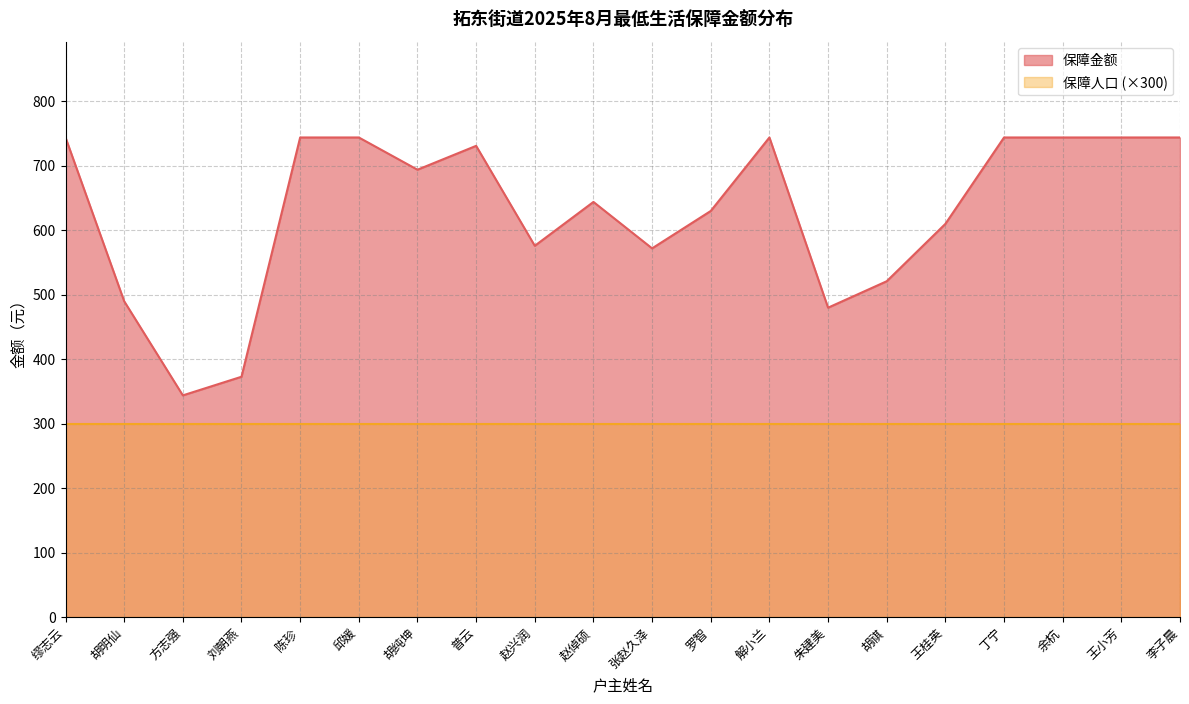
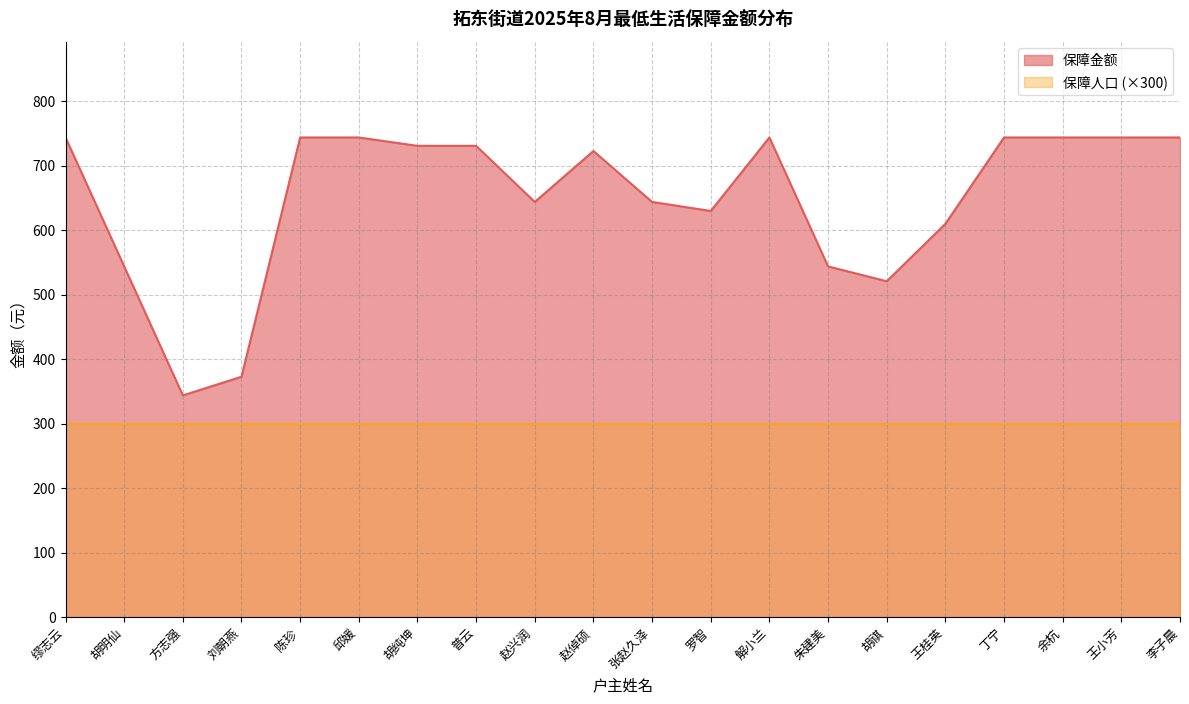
保障金额, 胡明仙: 490 -> 540
保障金额, 胡纯坤: 690 -> 730
保障金额, 赵兴润: 580 -> 640
保障金额, 赵倬硕: 640 -> 720
保障金额, 张赵久泽: 570 -> 640
保障金额, 朱建美: 480 -> 540
